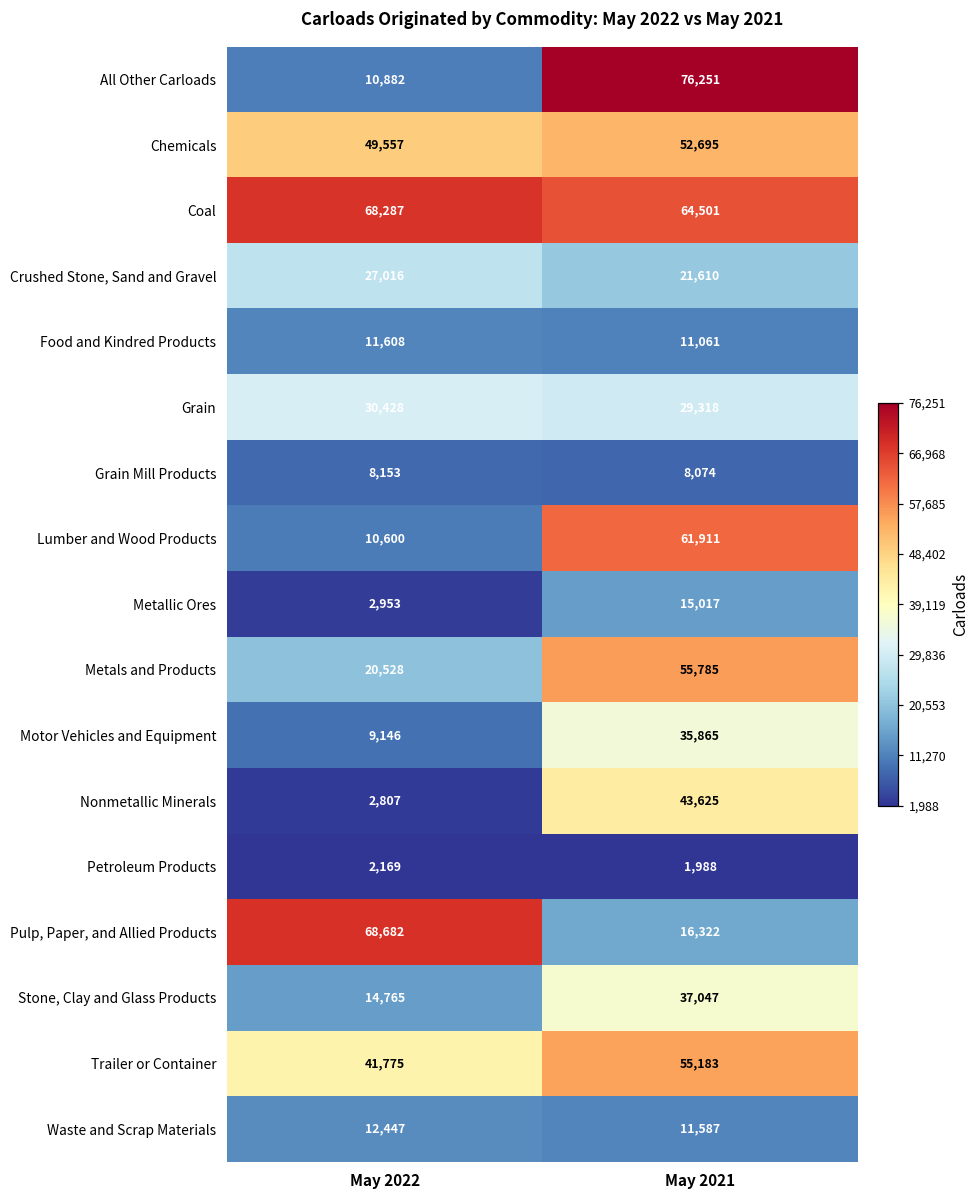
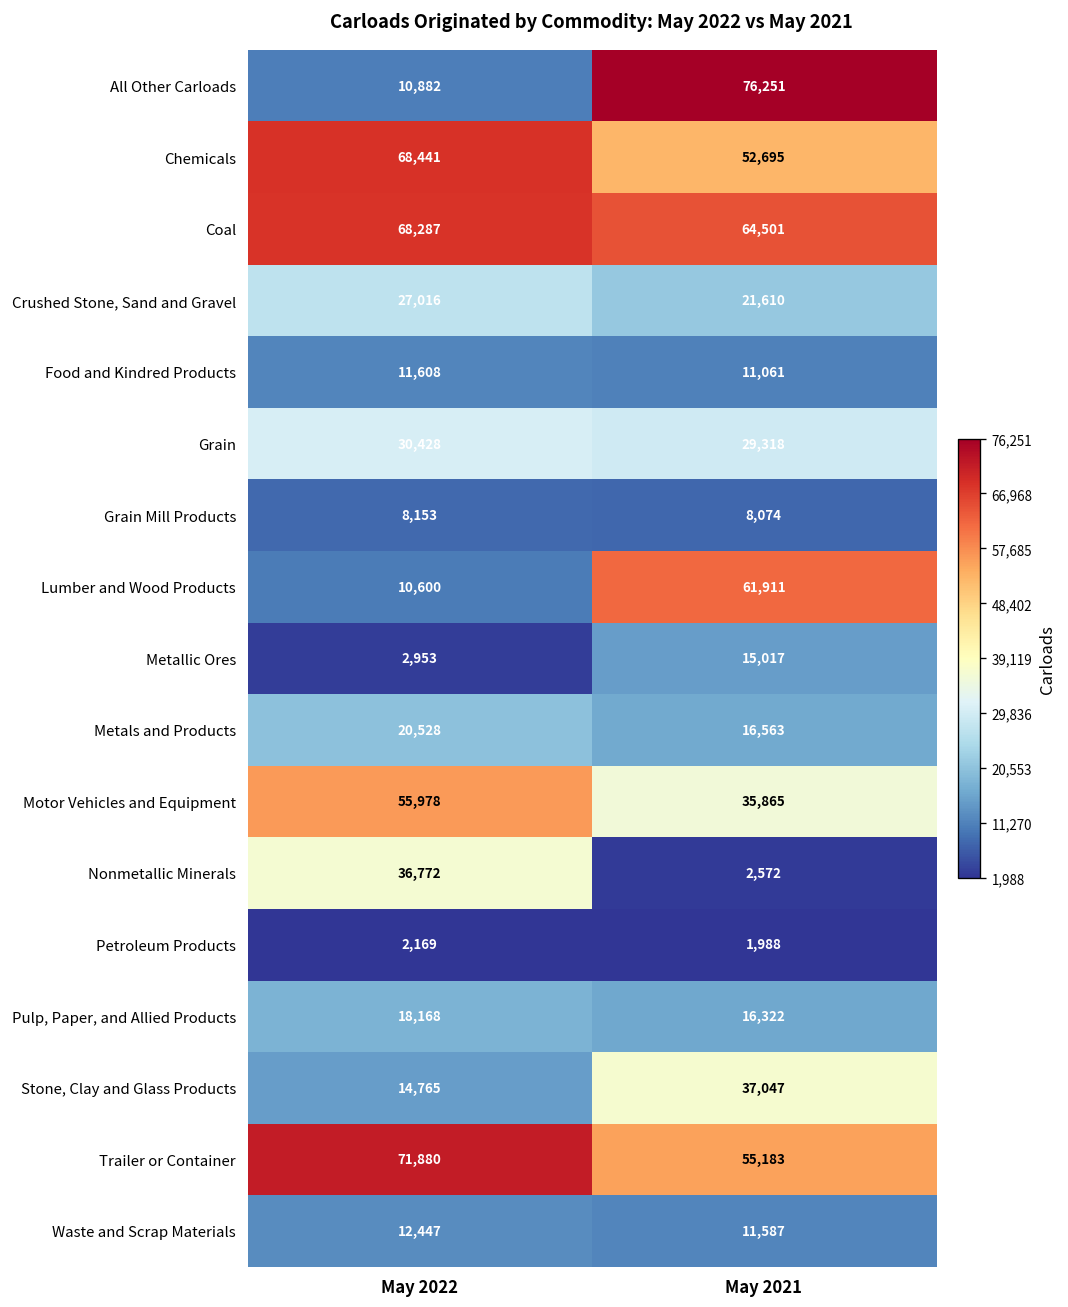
Chemicals, May 2022: 49,557 -> 68,441
Metals and Products, May 2021: 55,785 -> 16,563
Motor Vehicles and Equipment, May 2022: 9,146 -> 55,978
Nonmetallic Minerals, May 2022: 2,807 -> 36,772
Nonmetallic Minerals, May 2021: 43,625 -> 2,572
Pulp, Paper, and Allied Products, May 2022: 68,682 -> 18,168
Trailer or Container, May 2022: 41,775 -> 71,880
